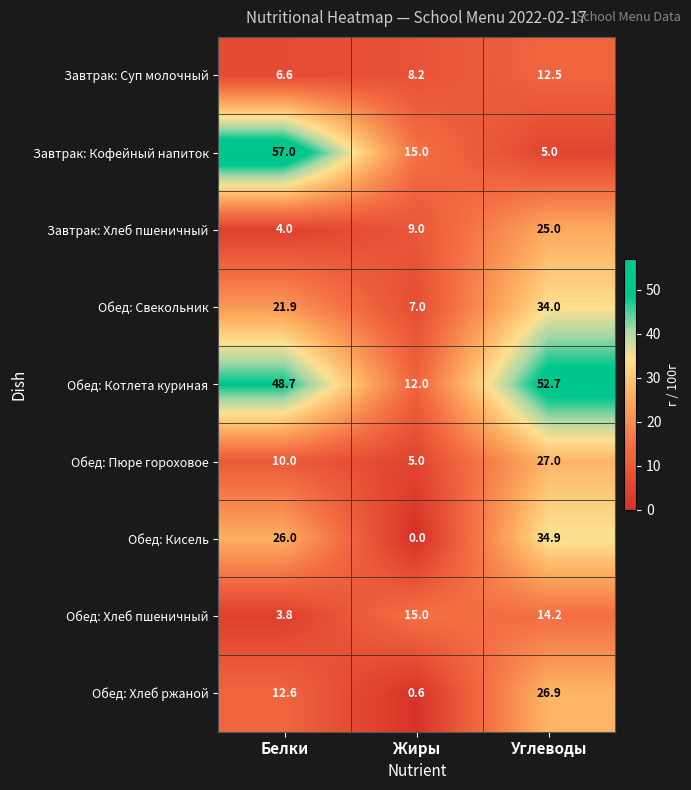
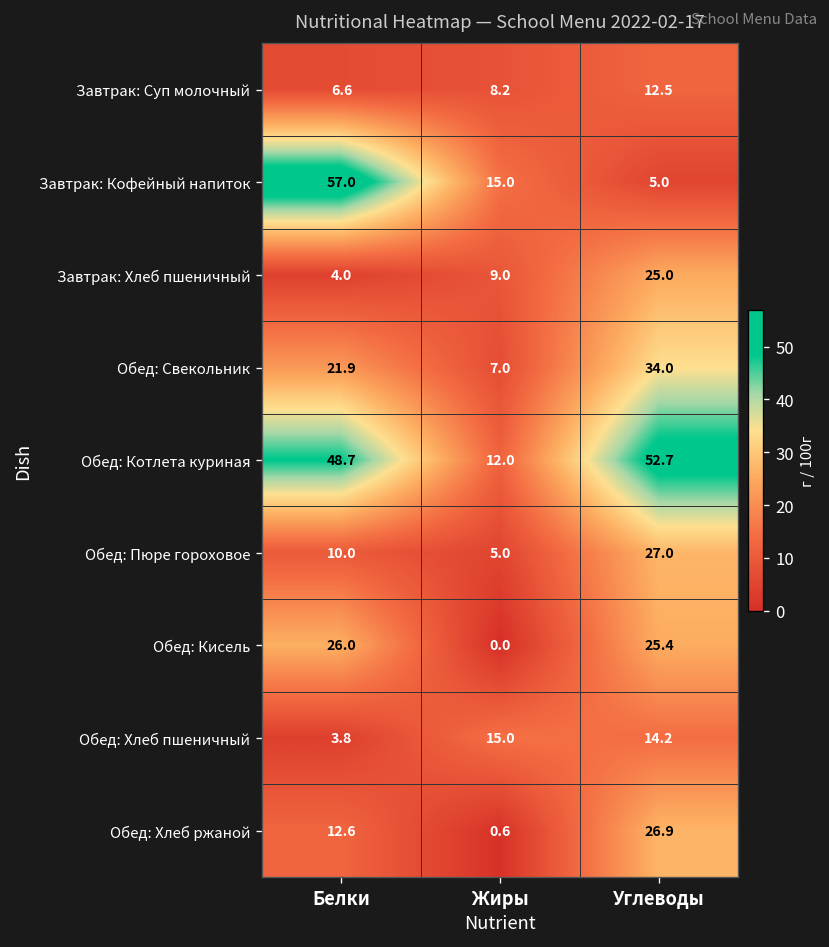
Обед: Кисель, Углеводы: 34.9 -> 25.4
